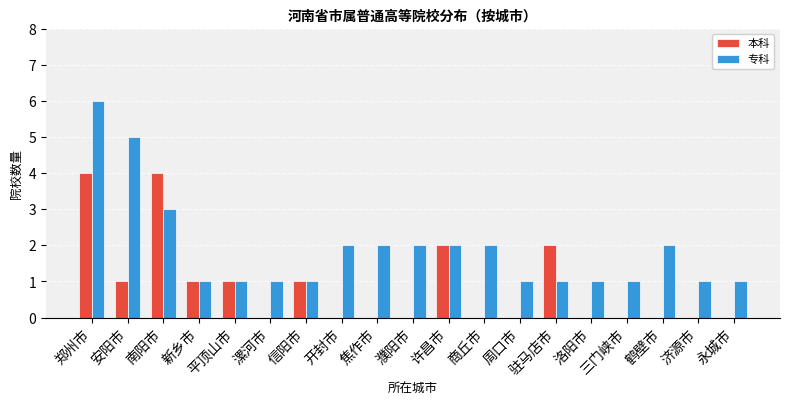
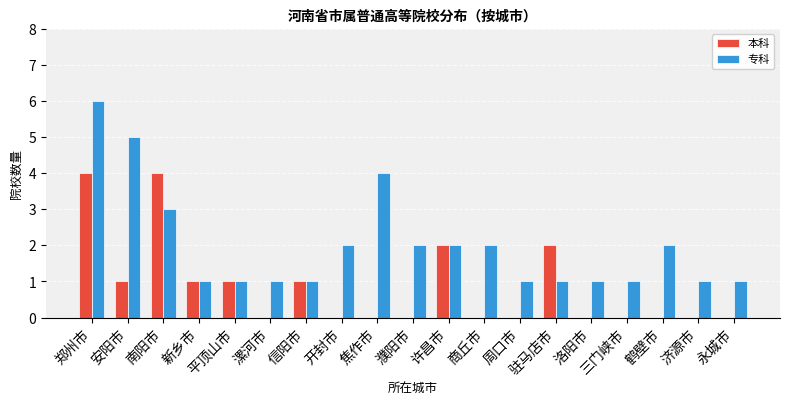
专科, 焦作市: 2 -> 4
